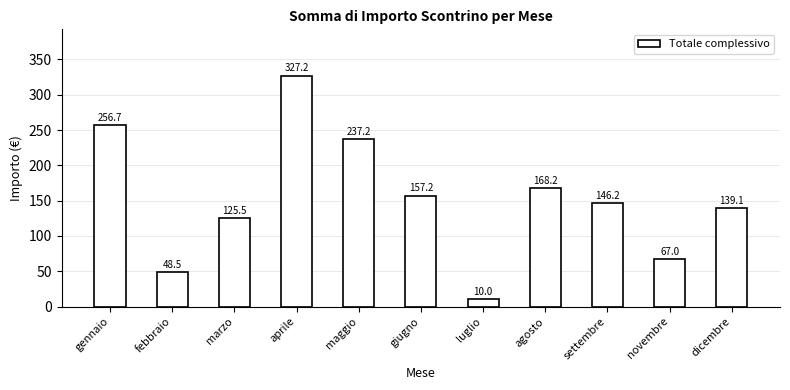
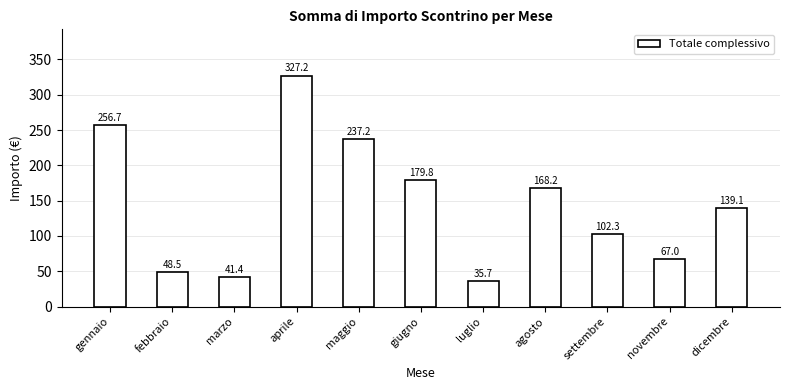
marzo: 125.5 -> 41.4
giugno: 157.2 -> 179.8
luglio: 10.0 -> 35.7
settembre: 146.2 -> 102.3
